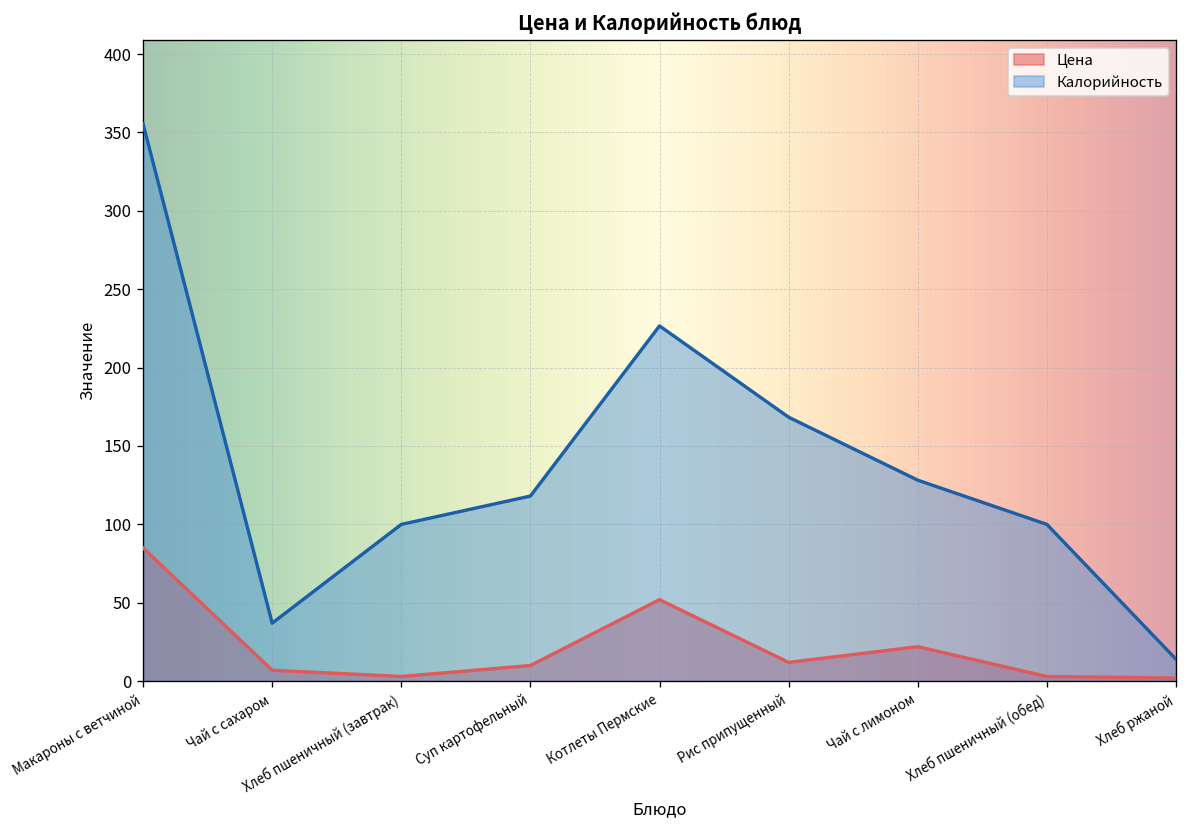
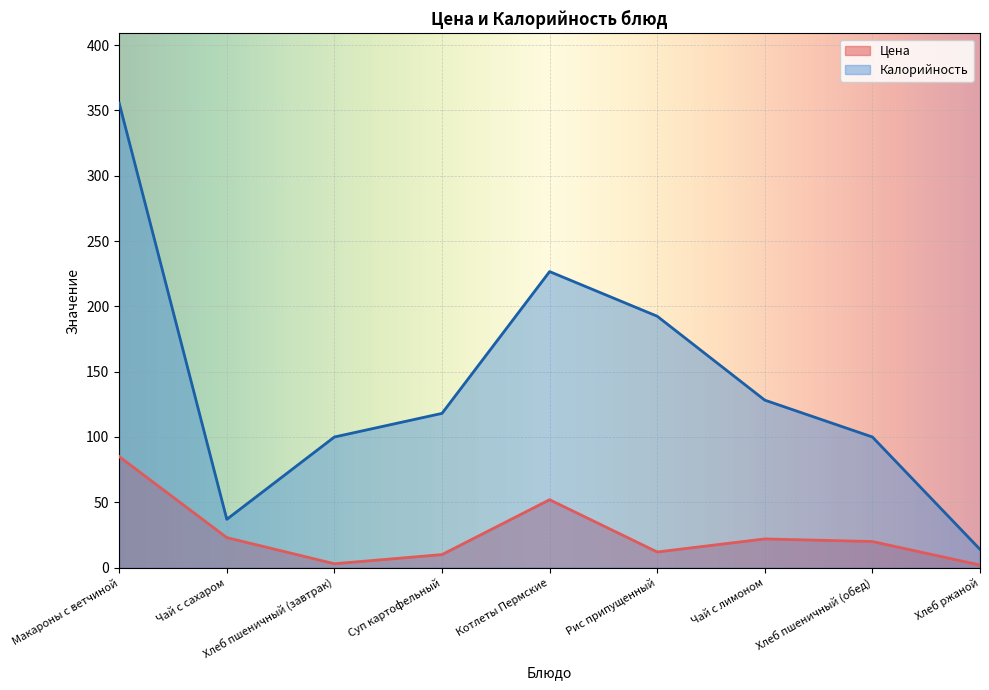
Цена, Чай с сахаром: 7 -> 23
Калорийность, Рис припущенный: 168 -> 192
Цена, Хлеб пшеничный (обед): 3 -> 20
